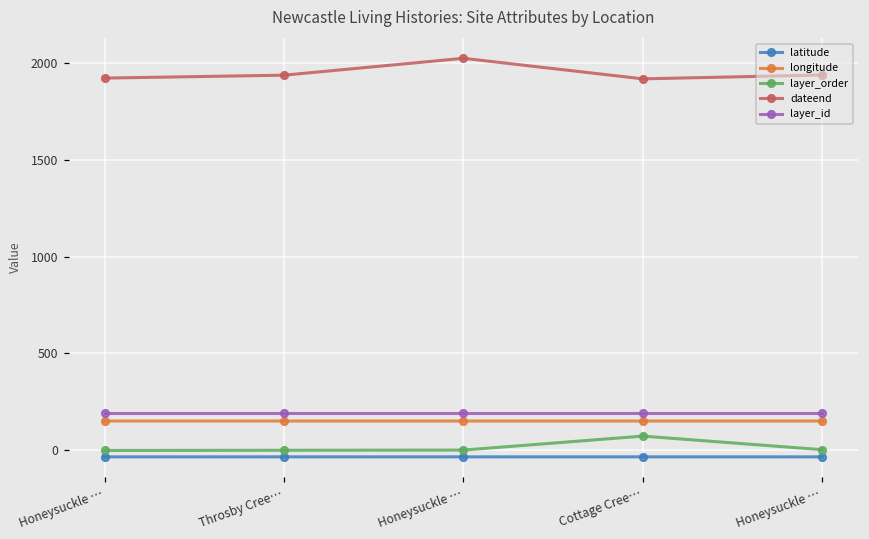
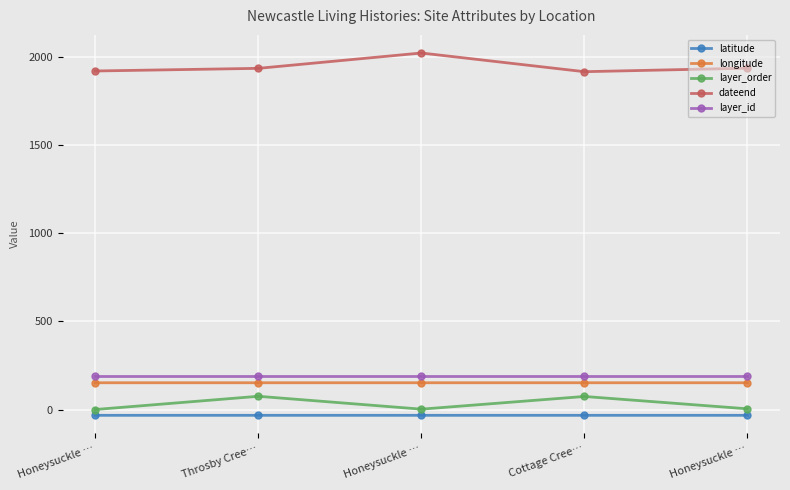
layer_order, Throsby Cree…: 0 -> 80
